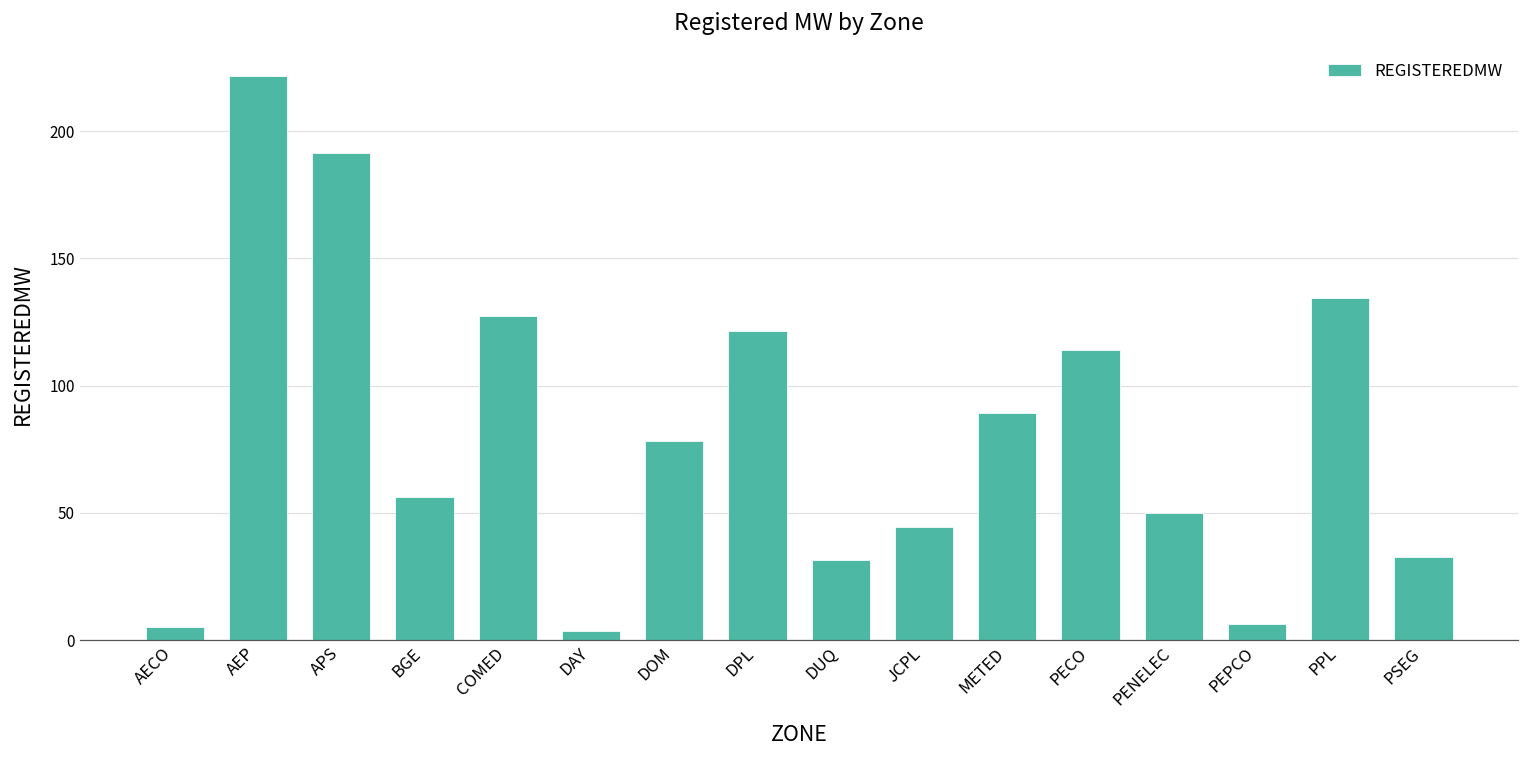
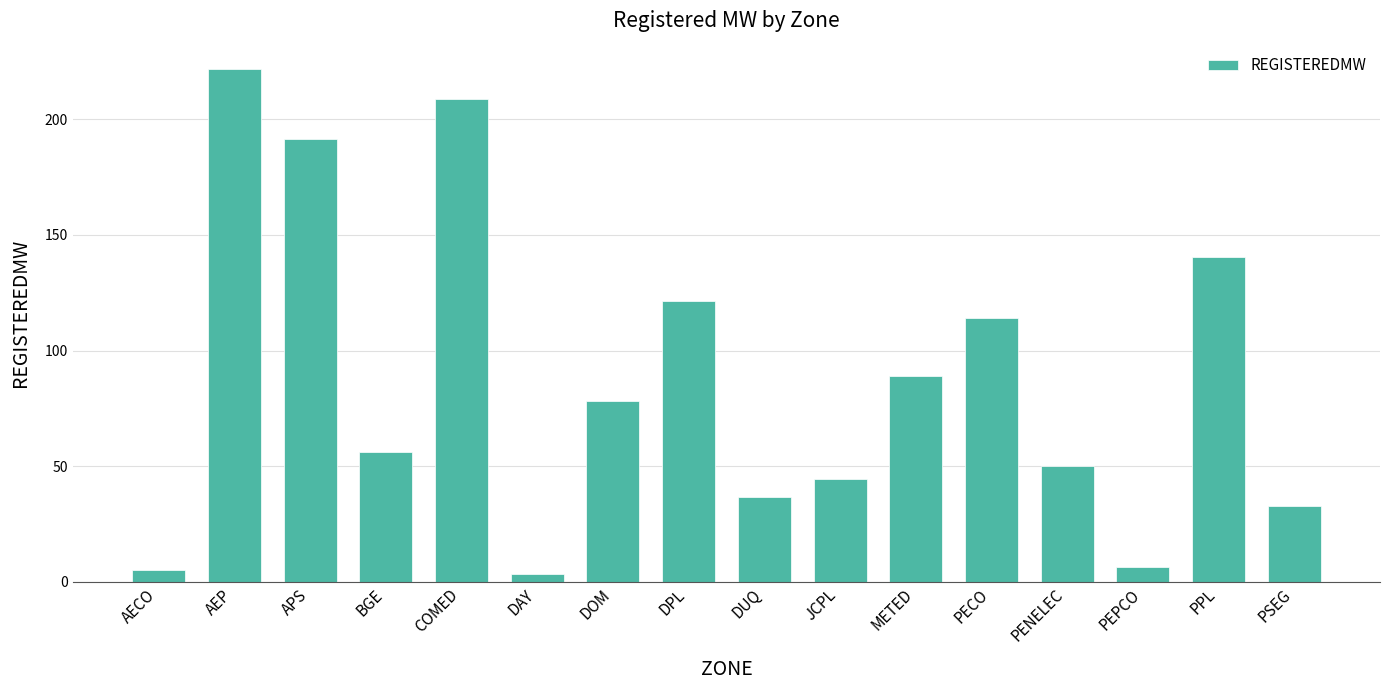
COMED: 127 -> 209
DUQ: 32 -> 37
PPL: 134 -> 141
